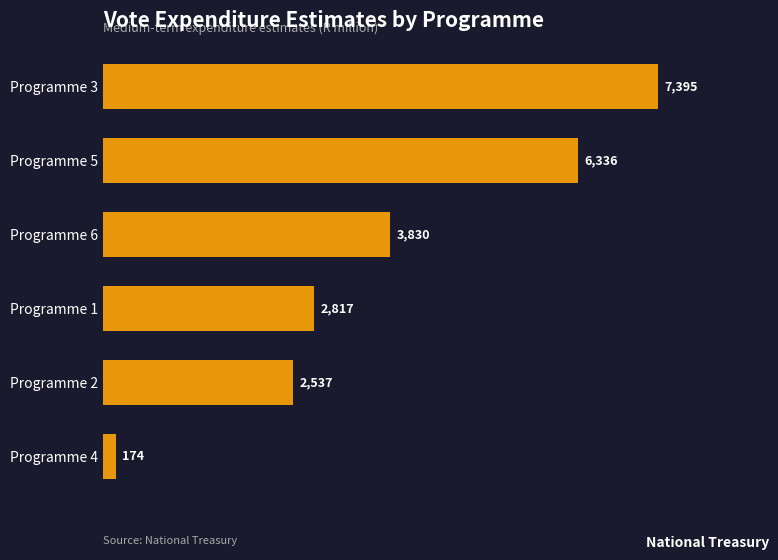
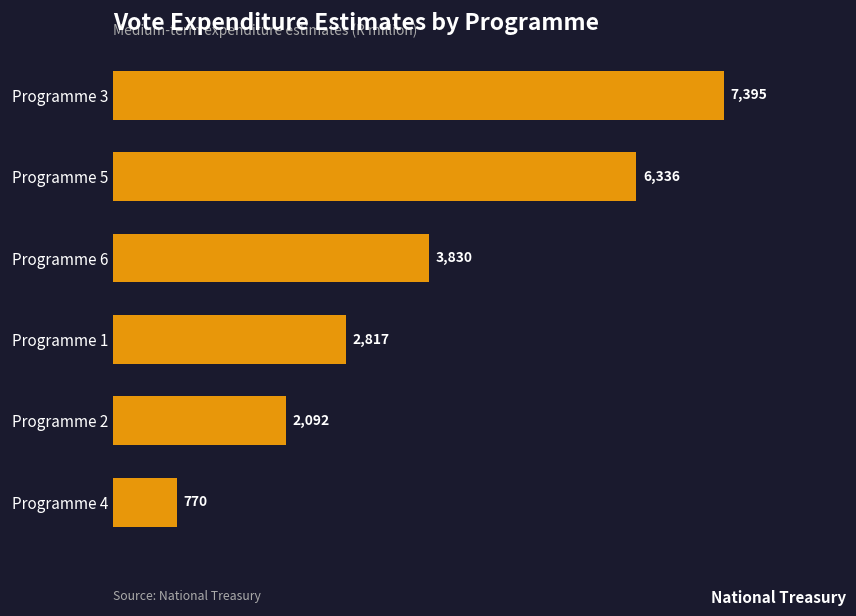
Programme 2: 2,537 -> 2,092
Programme 4: 174 -> 770
